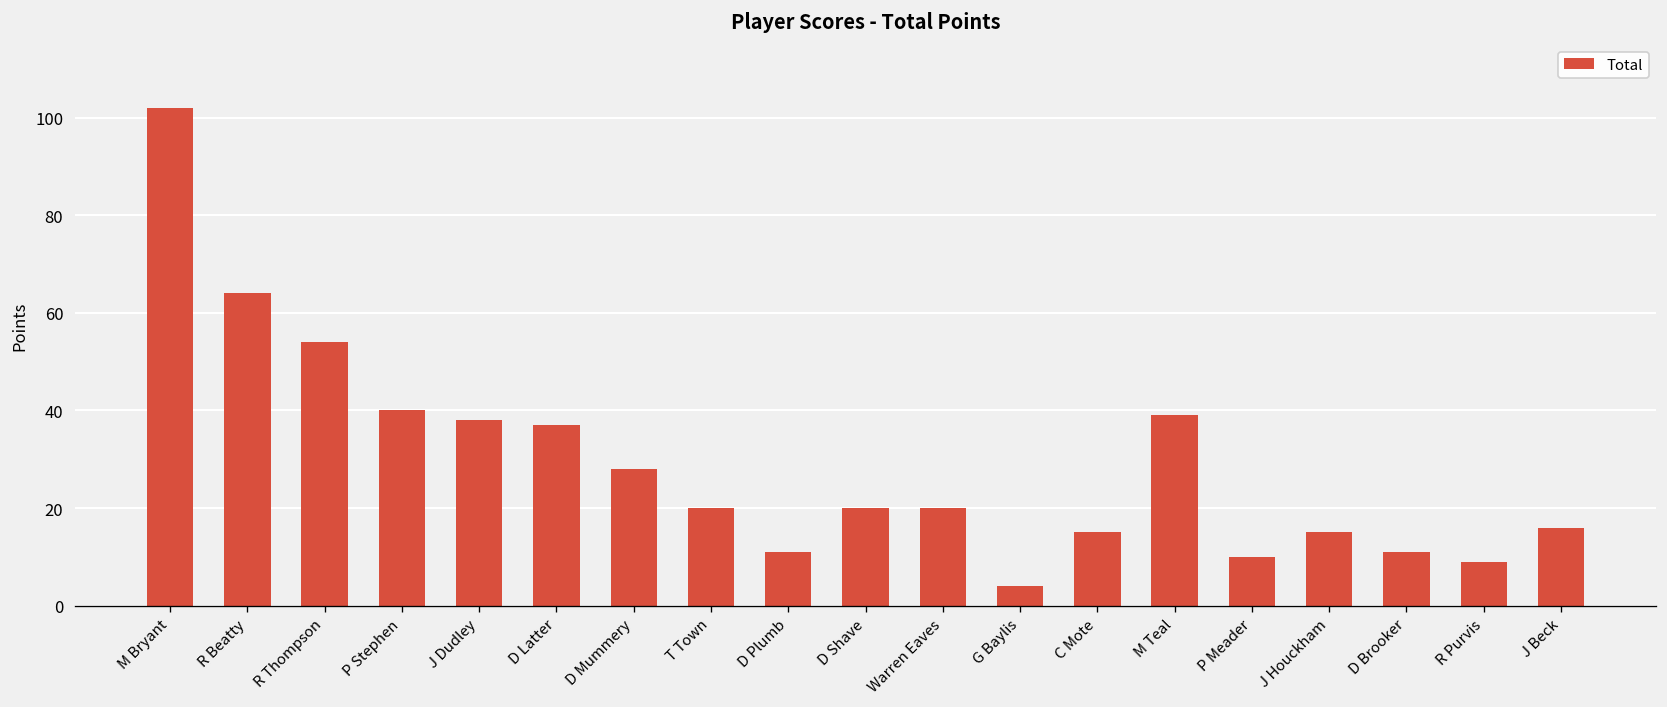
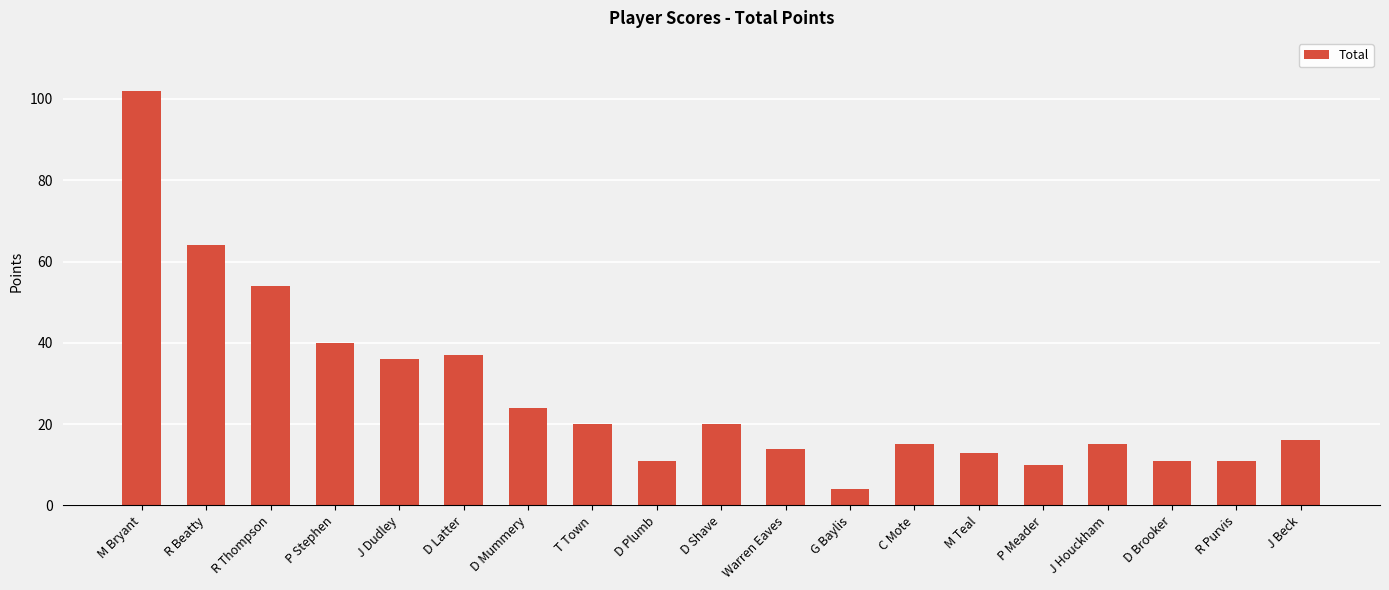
J Dudley: 38 -> 36
D Mummery: 28 -> 24
Warren Eaves: 20 -> 14
M Teal: 39 -> 13
R Purvis: 9 -> 11
